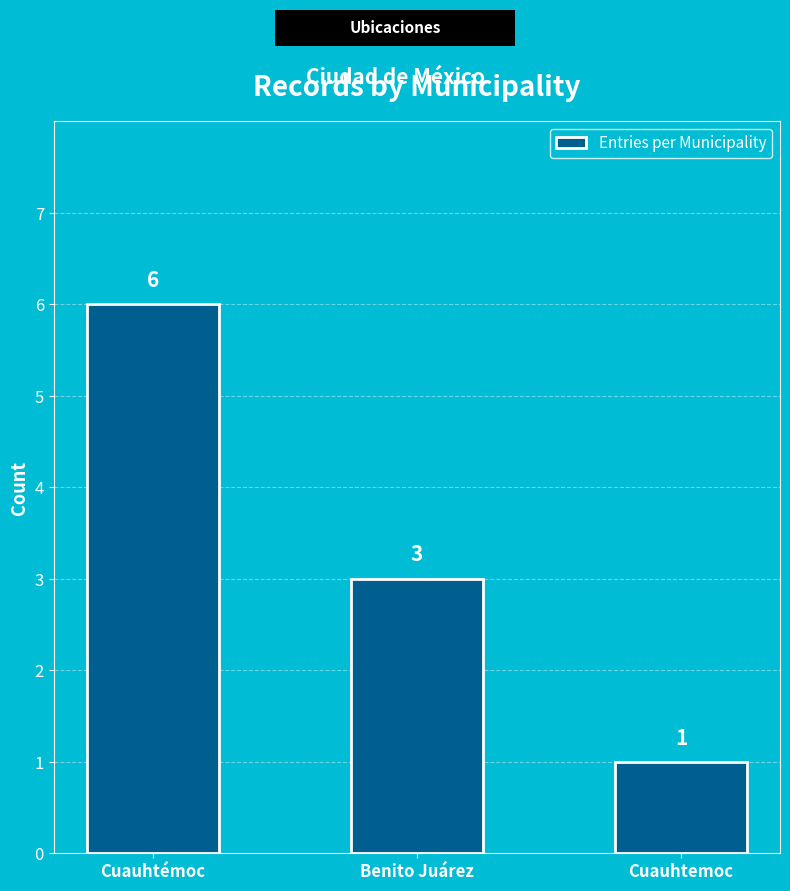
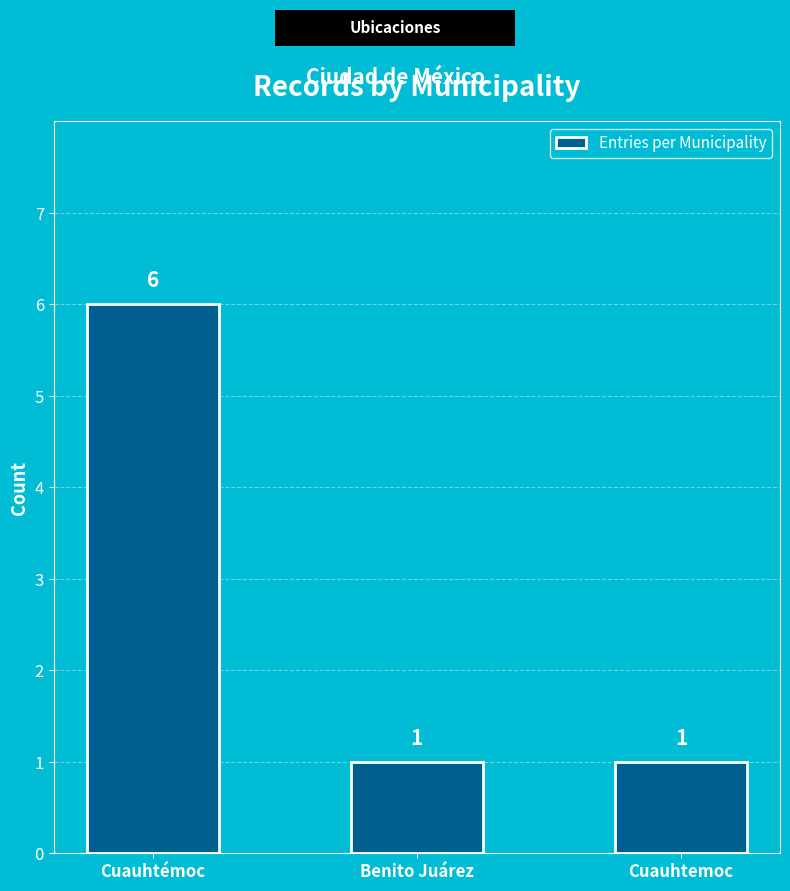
Benito Juárez: 3 -> 1
